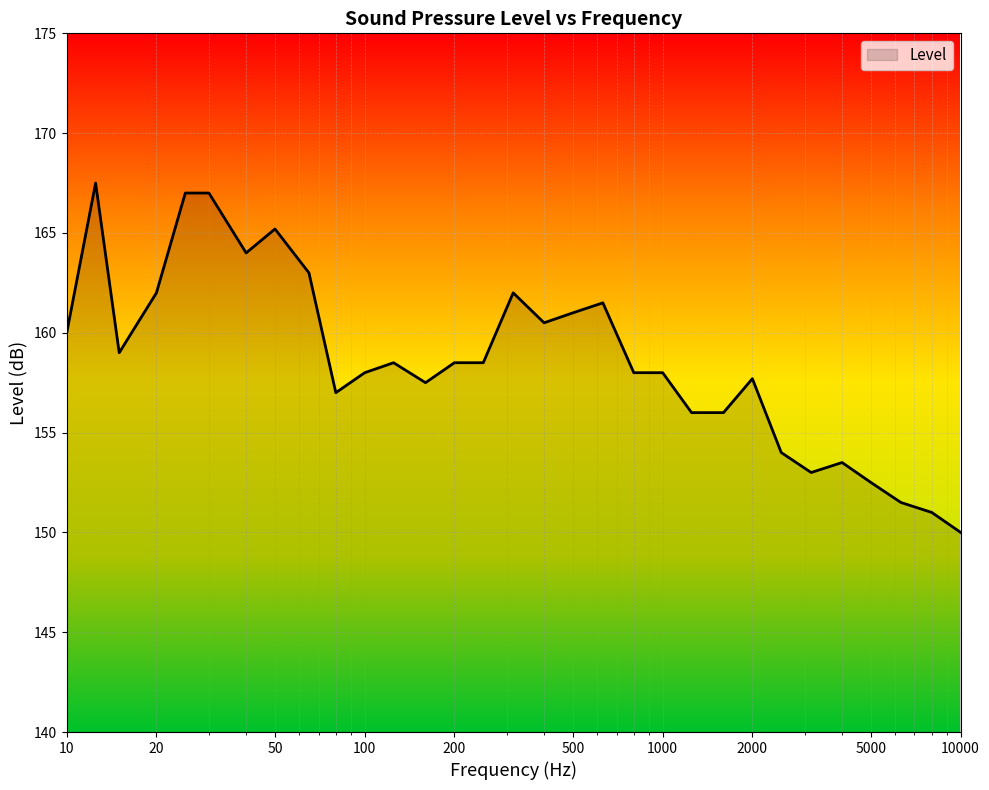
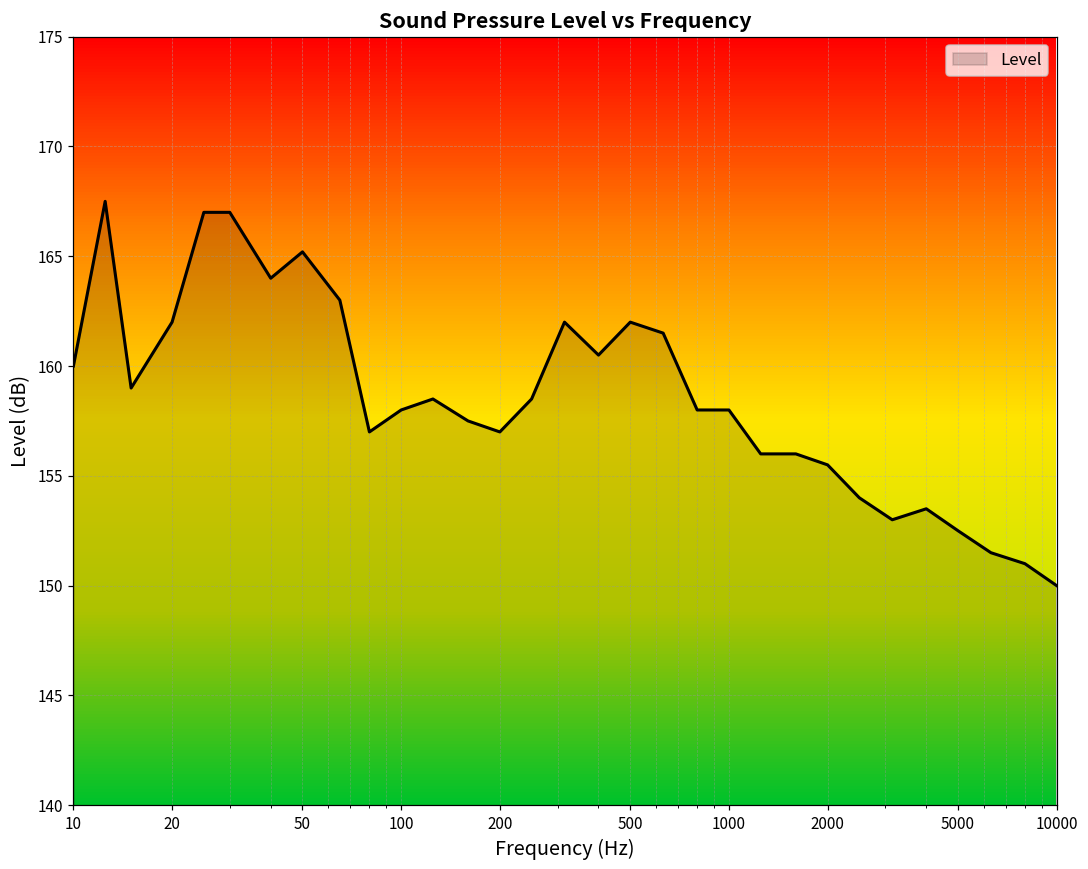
200: 158.5 -> 157.0
500: 161 -> 162
2000: 157.7 -> 155.5
